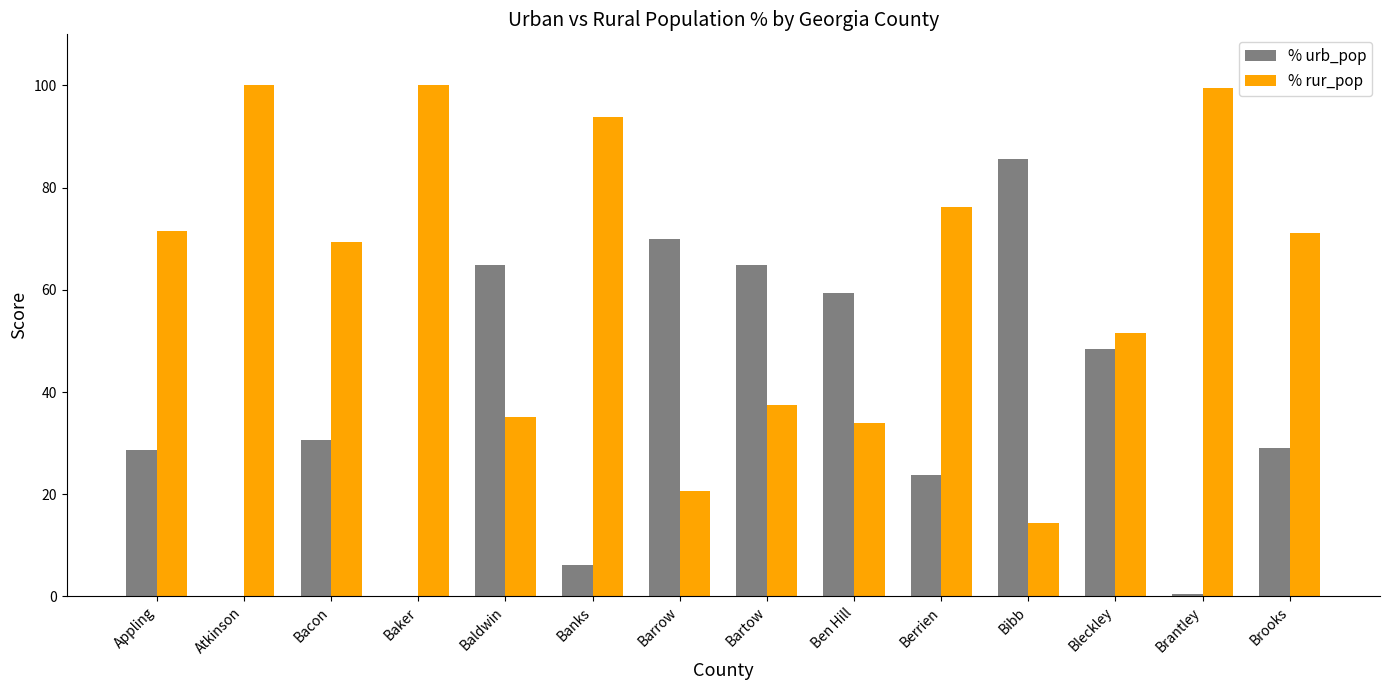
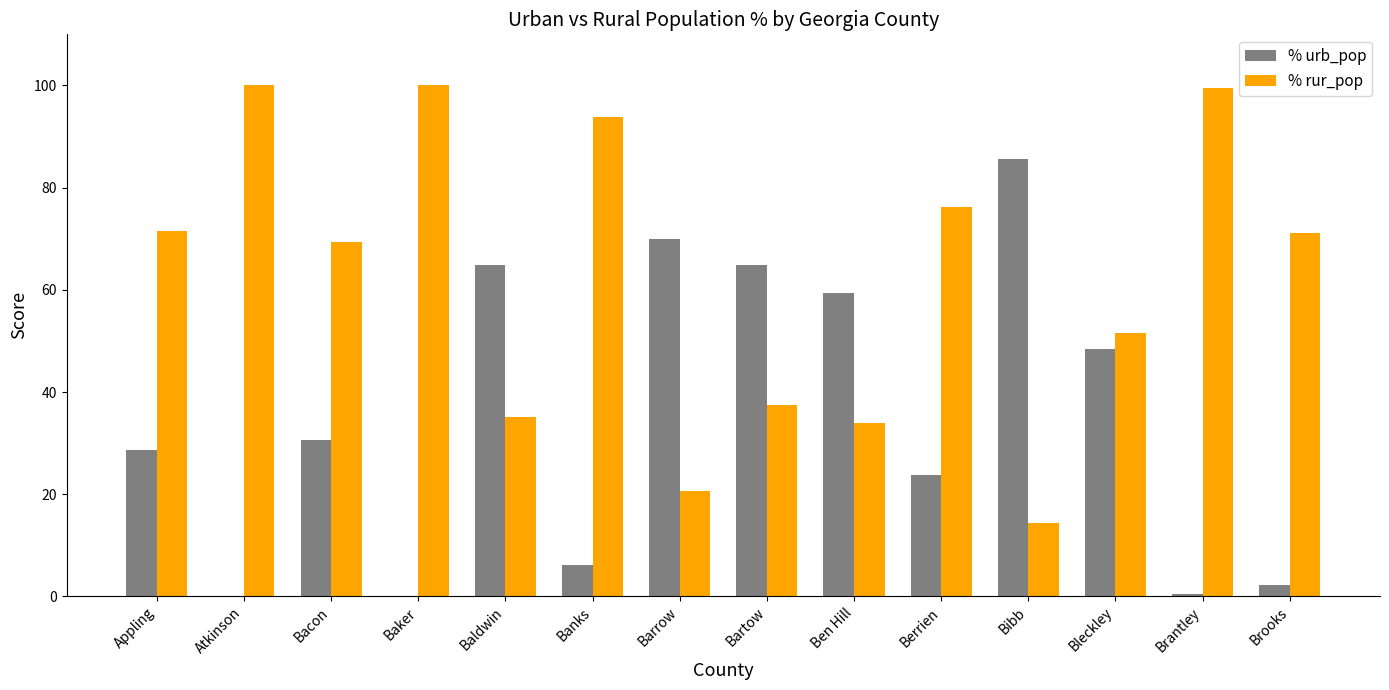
% urb_pop, Brooks: 29 -> 2
